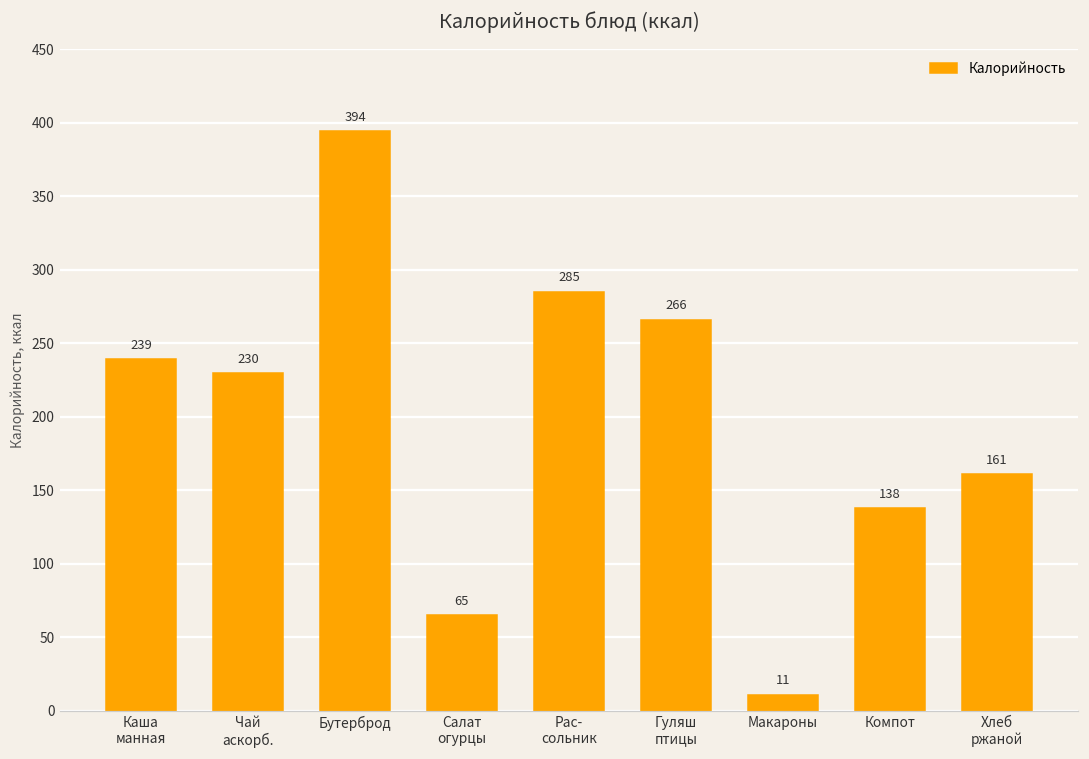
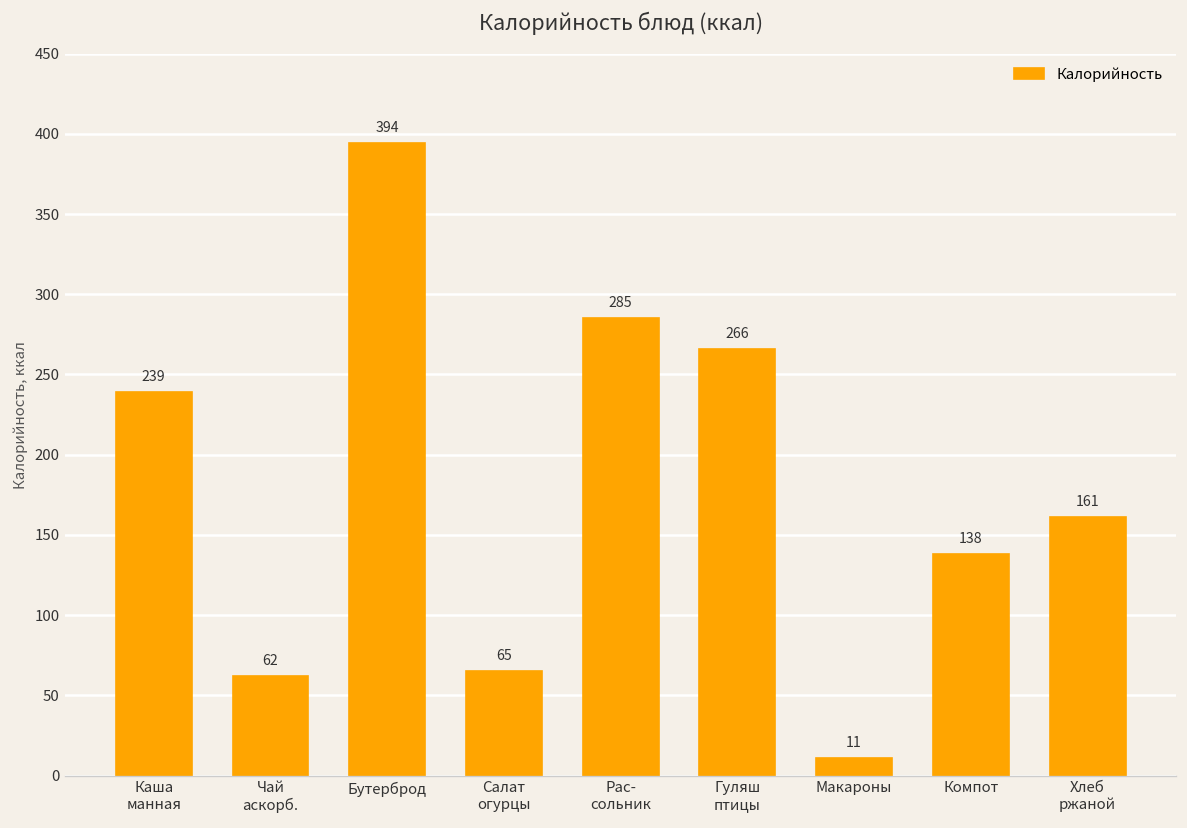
Чай аскорб.: 230 -> 62
